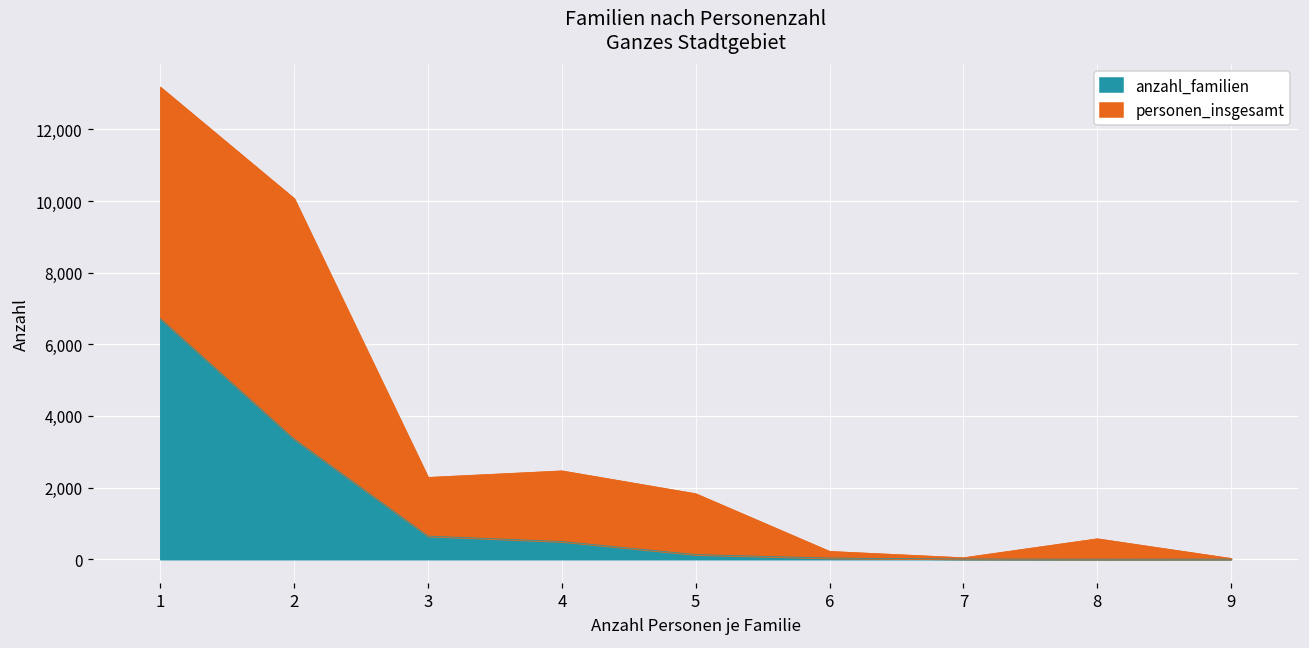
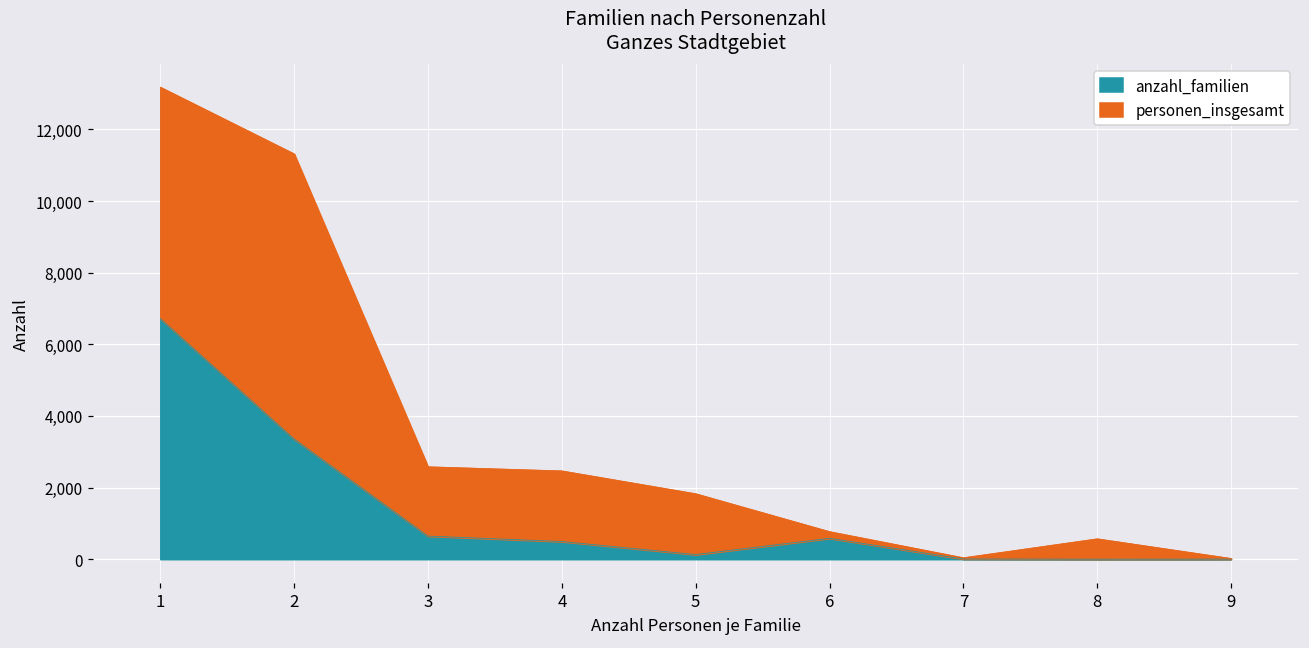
personen_insgesamt, 2: 6,700 -> 8,000
personen_insgesamt, 3: 1,600 -> 1,900
anzahl_familien, 6: 0 -> 600
